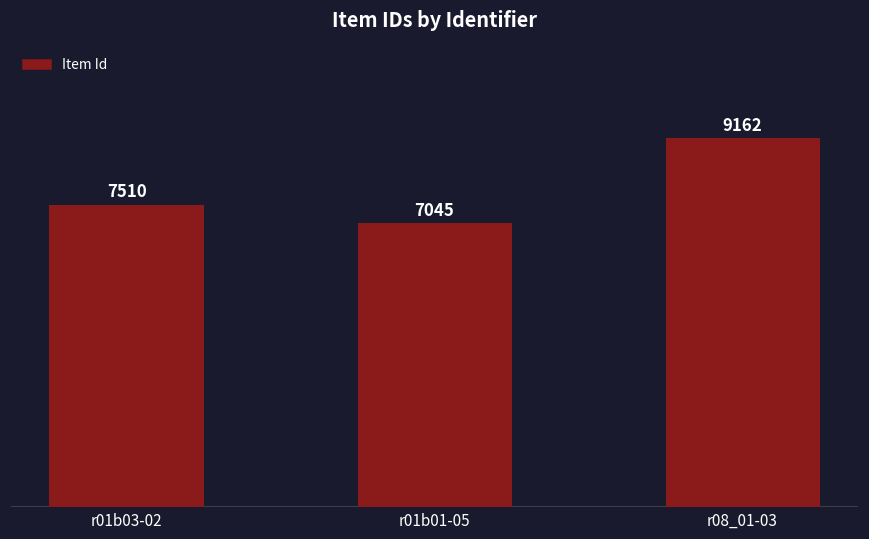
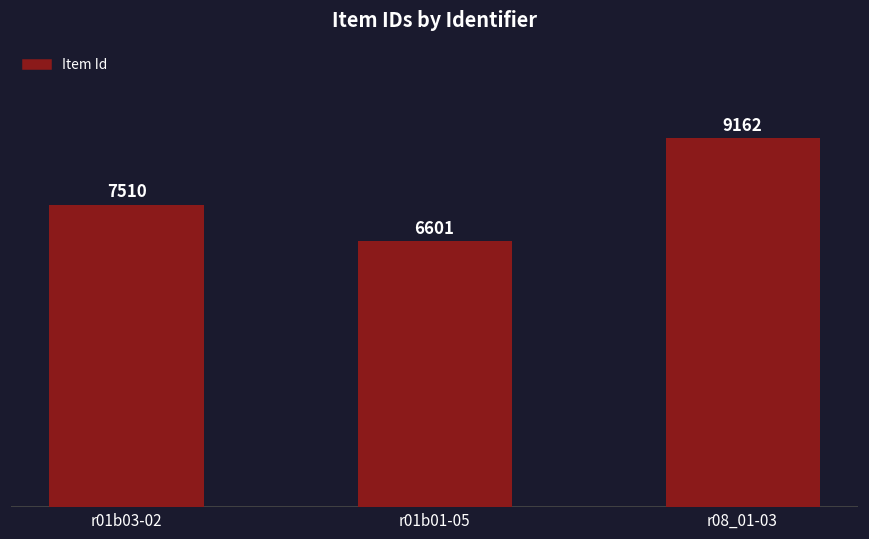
r01b01-05: 7045 -> 6601
